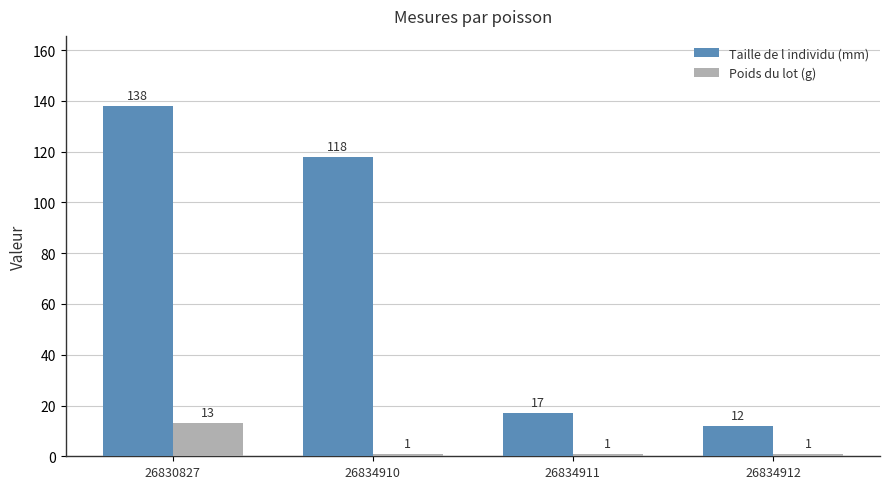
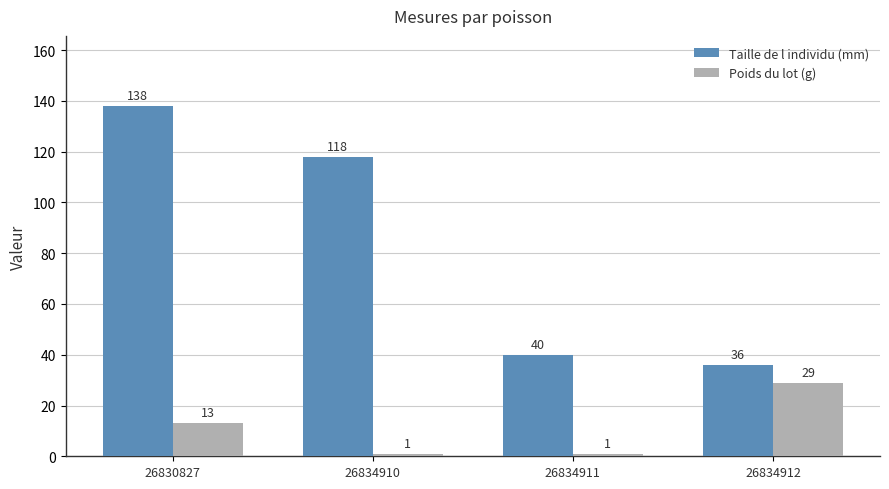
Taille de l individu (mm), 26834911: 17 -> 40
Taille de l individu (mm), 26834912: 12 -> 36
Poids du lot (g), 26834912: 1 -> 29
